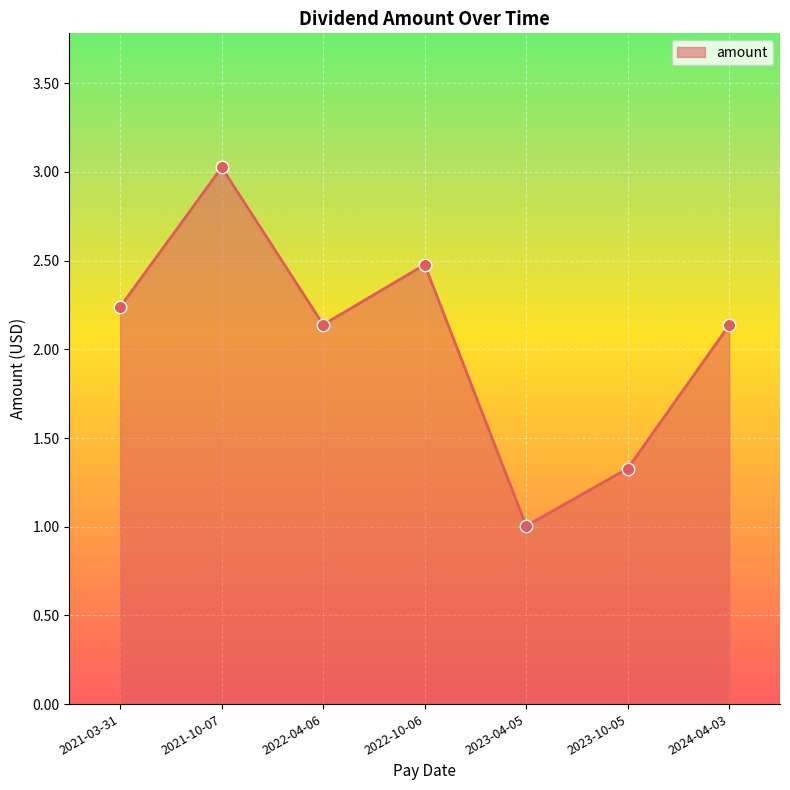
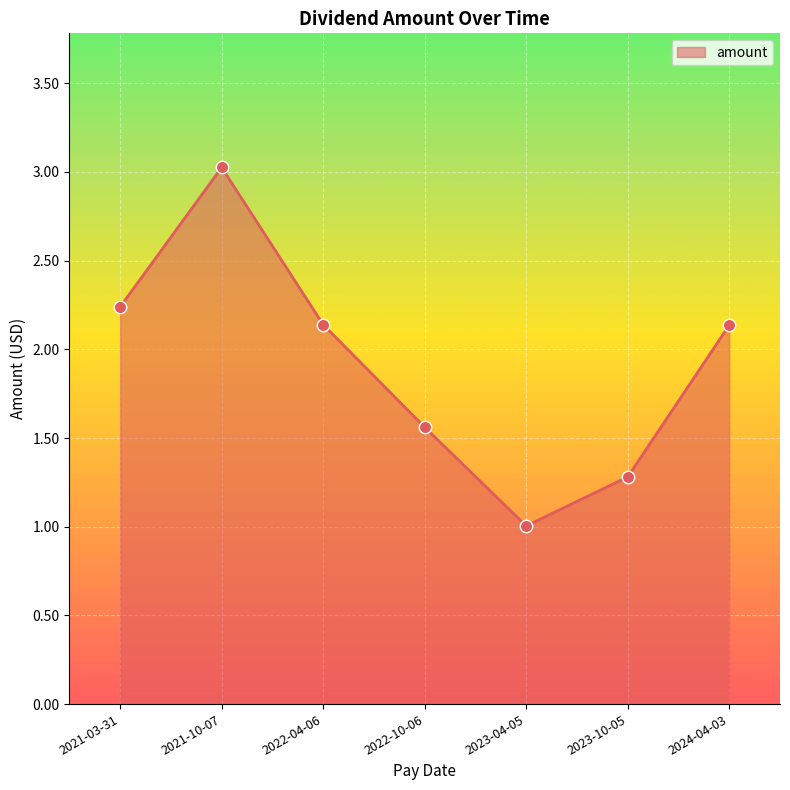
2022-10-06: 2.48 -> 1.56
2023-10-05: 1.33 -> 1.28
